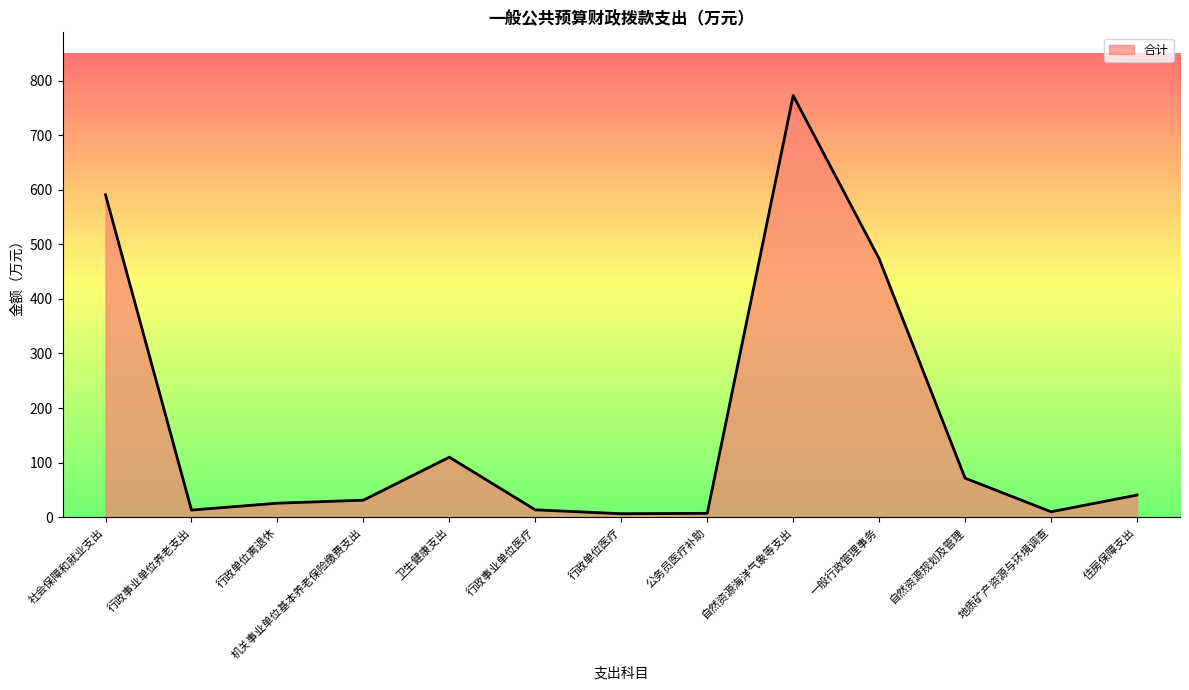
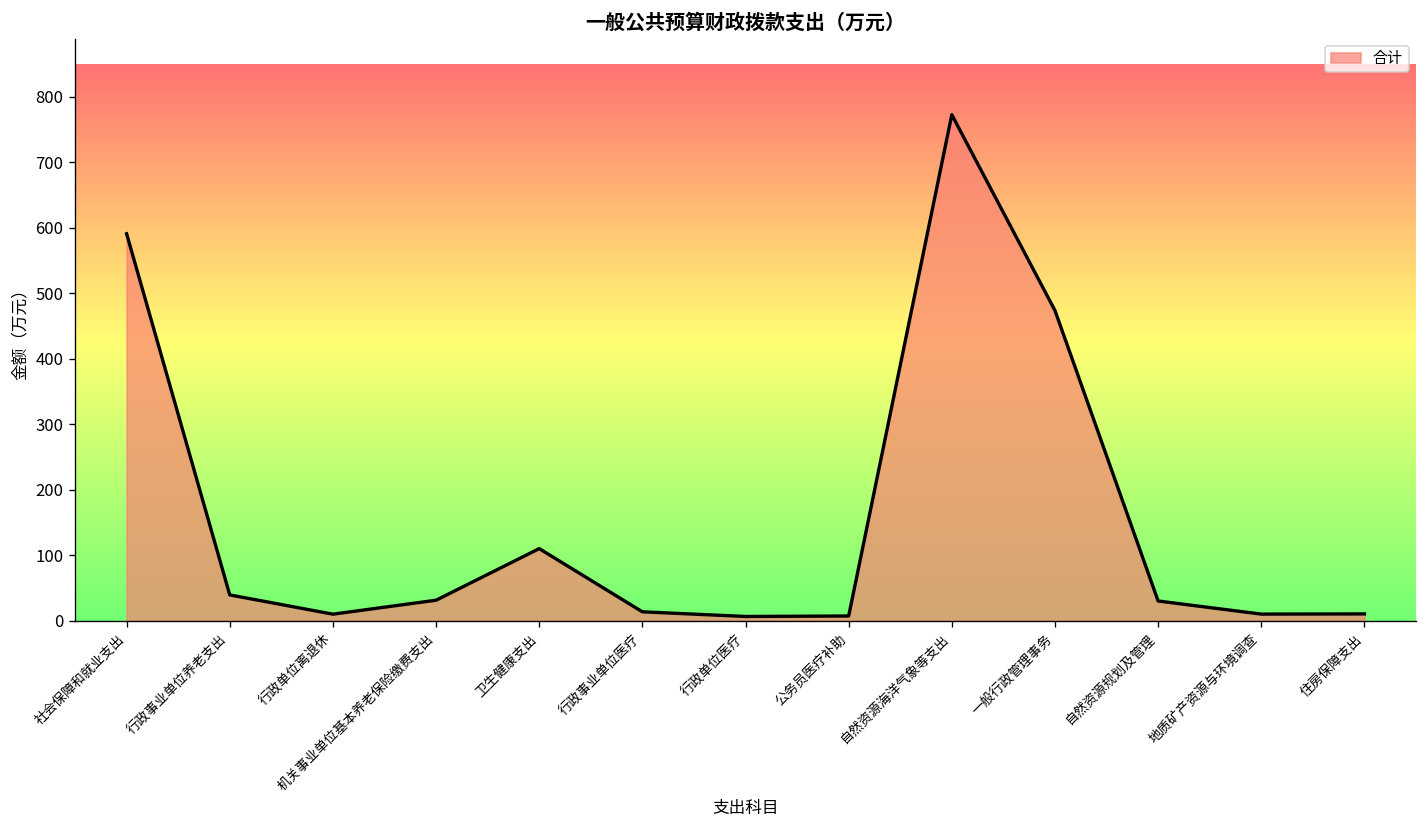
行政事业单位养老支出: 10 -> 40
行政单位离退休: 30 -> 10
自然资源规划及管理: 70 -> 30
住房保障支出: 40 -> 10
